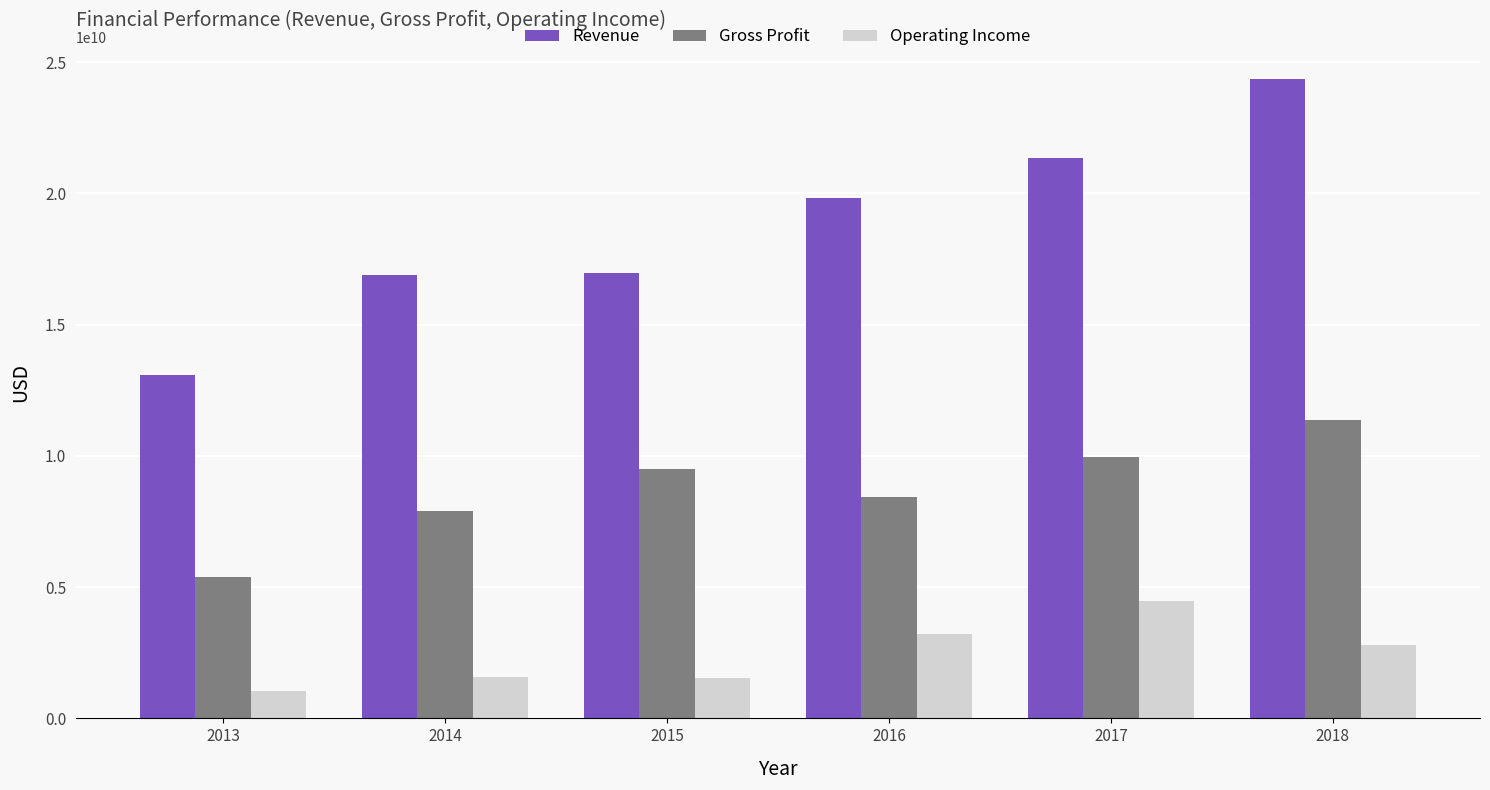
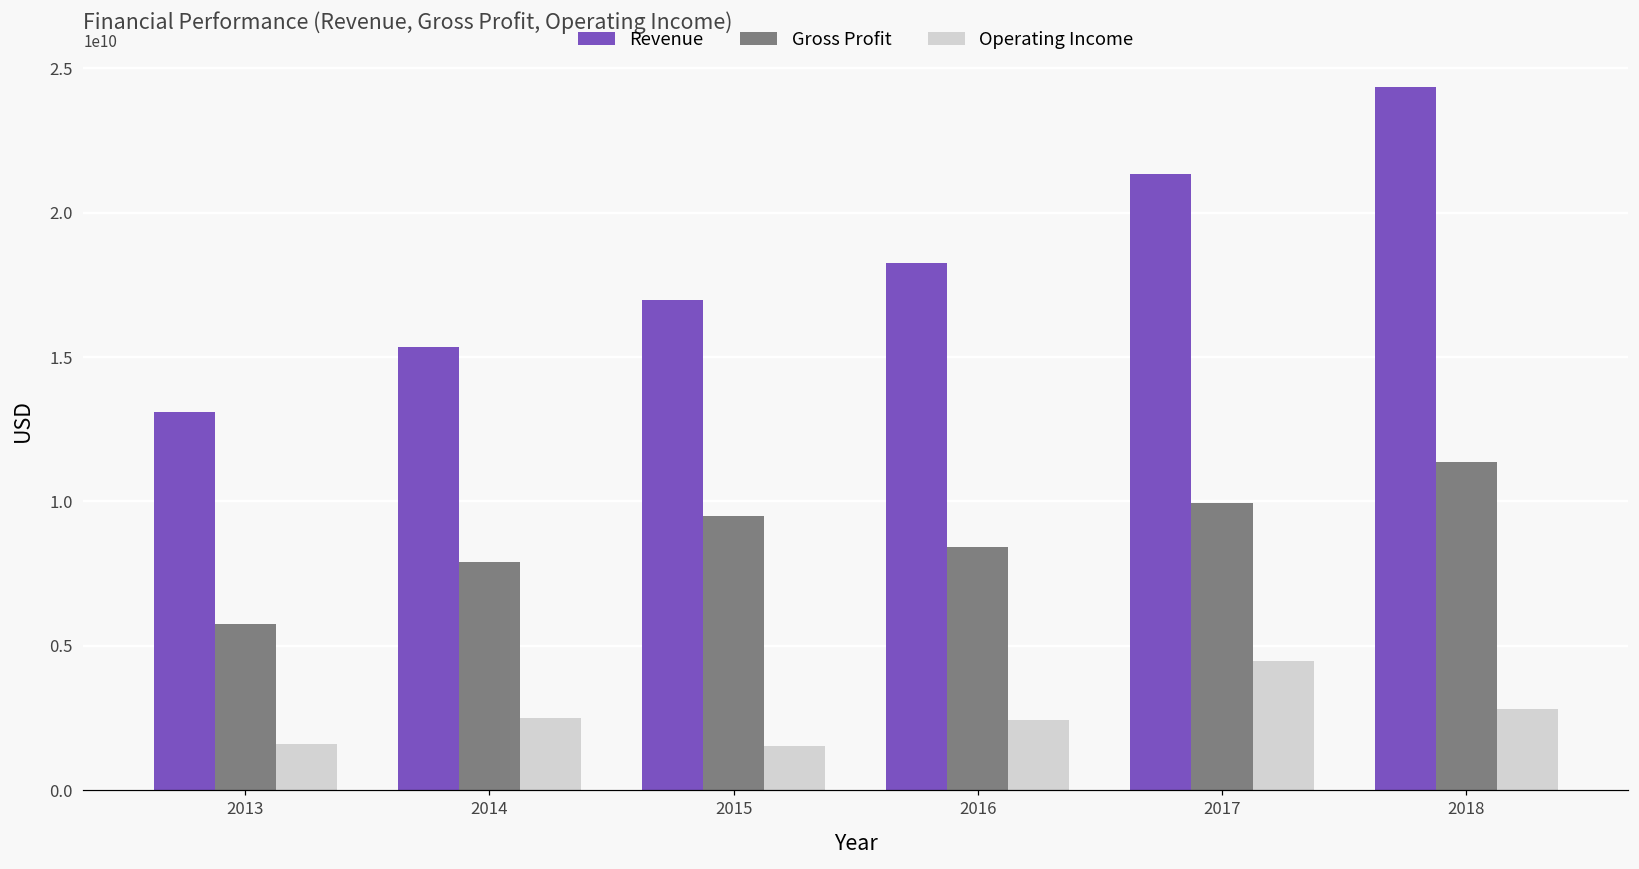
Gross Profit, 2013: 5400000000 -> 5800000000
Operating Income, 2013: 1000000000 -> 1600000000
Revenue, 2014: 16900000000 -> 15300000000
Operating Income, 2014: 1600000000 -> 2500000000
Revenue, 2016: 19800000000 -> 18300000000
Operating Income, 2016: 3200000000 -> 2400000000
